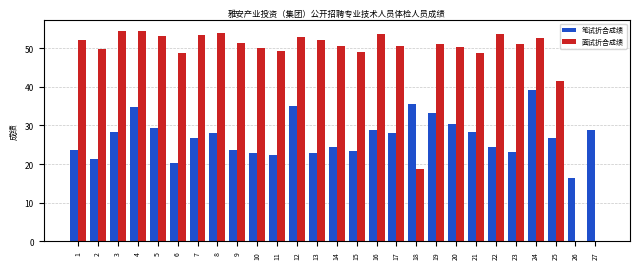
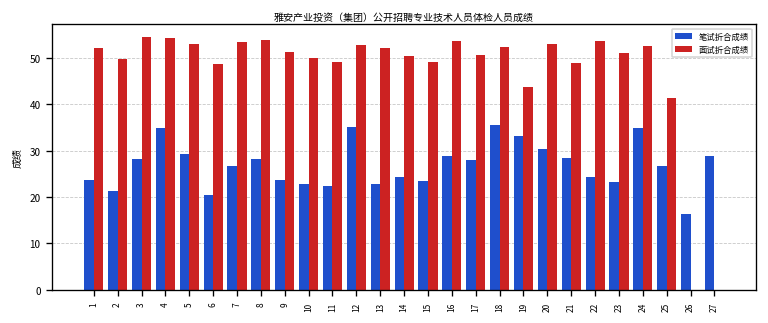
面试折合成绩, 18: 19 -> 52
面试折合成绩, 19: 51 -> 44
面试折合成绩, 20: 50 -> 53
笔试折合成绩, 24: 39 -> 35
